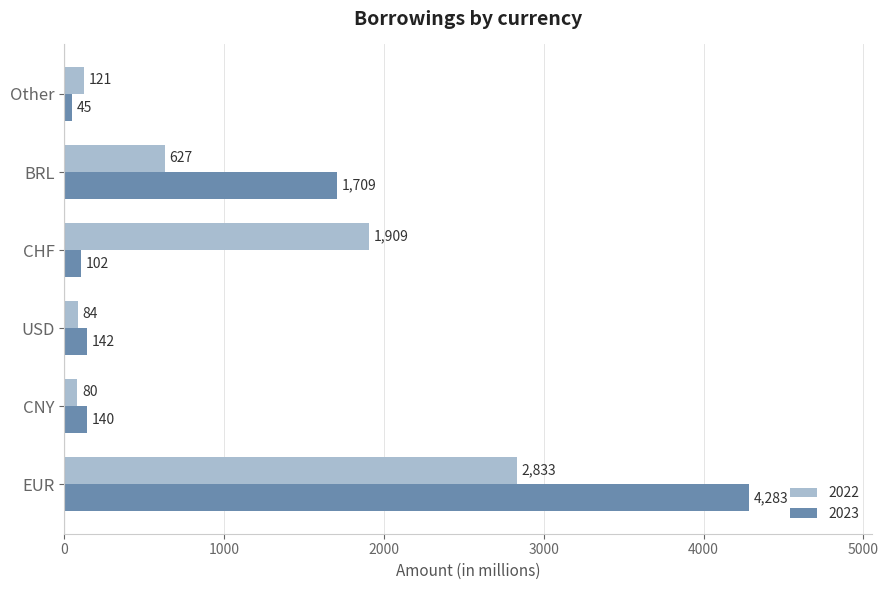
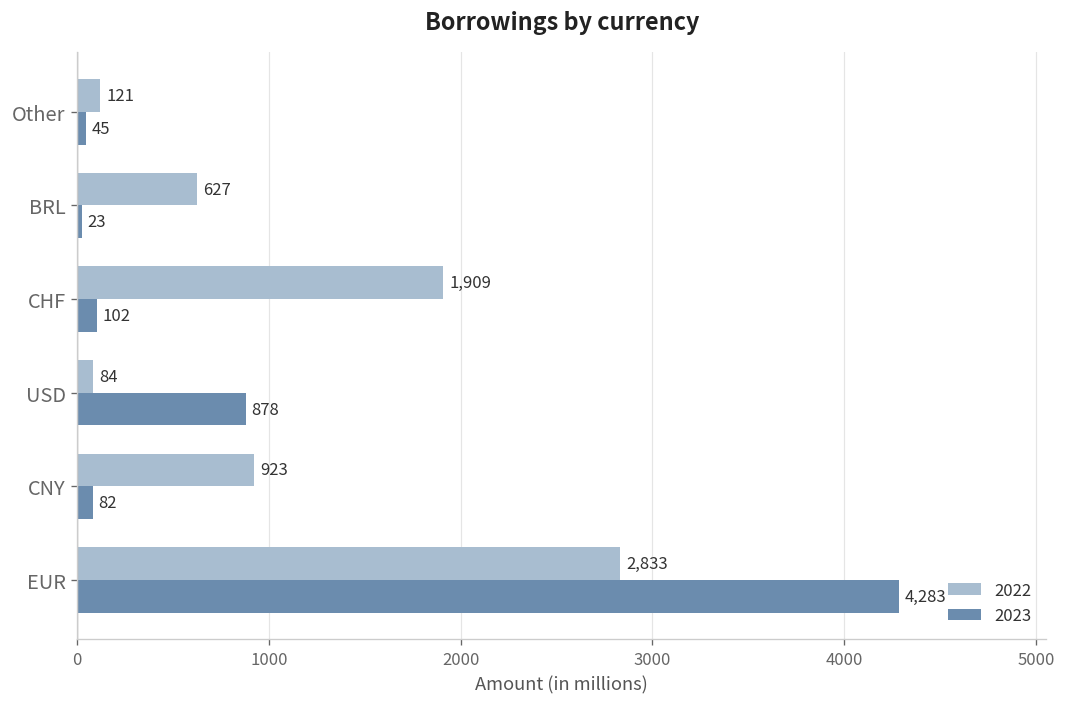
2023, BRL: 1,709 -> 23
2023, USD: 142 -> 878
2022, CNY: 80 -> 923
2023, CNY: 140 -> 82
